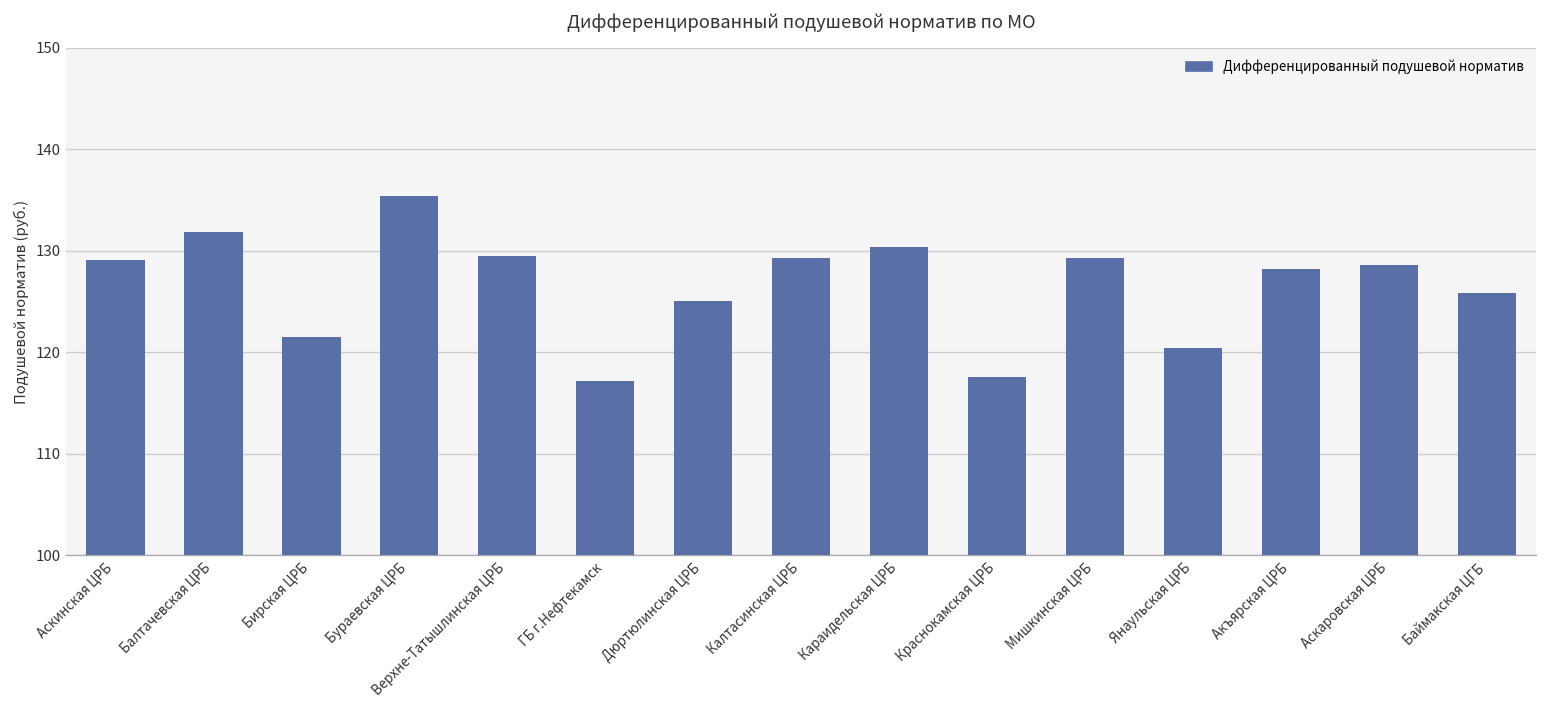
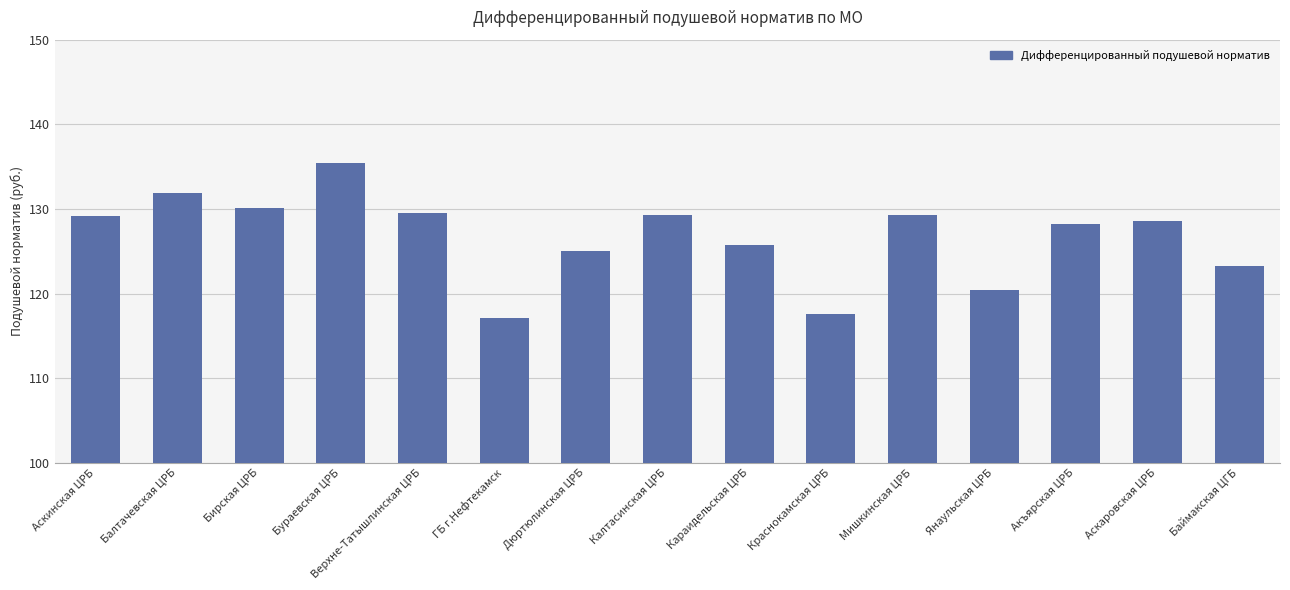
Бирская ЦРБ: 122 -> 130
Караидельская ЦРБ: 130 -> 126
Баймакская ЦГБ: 126 -> 123
